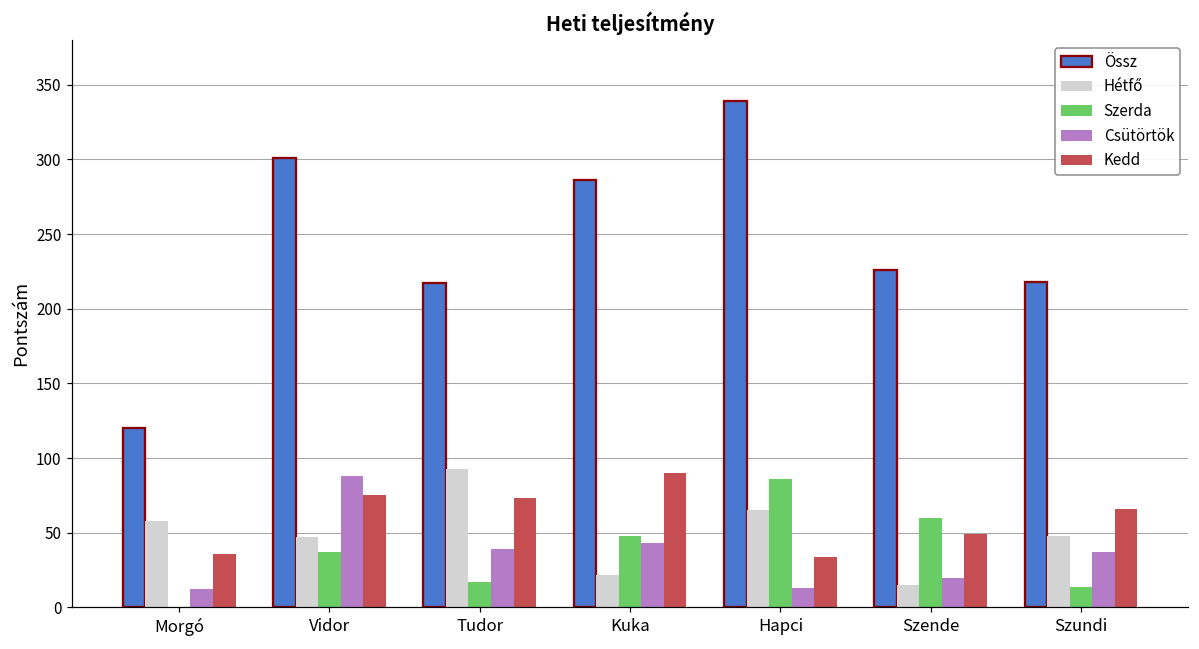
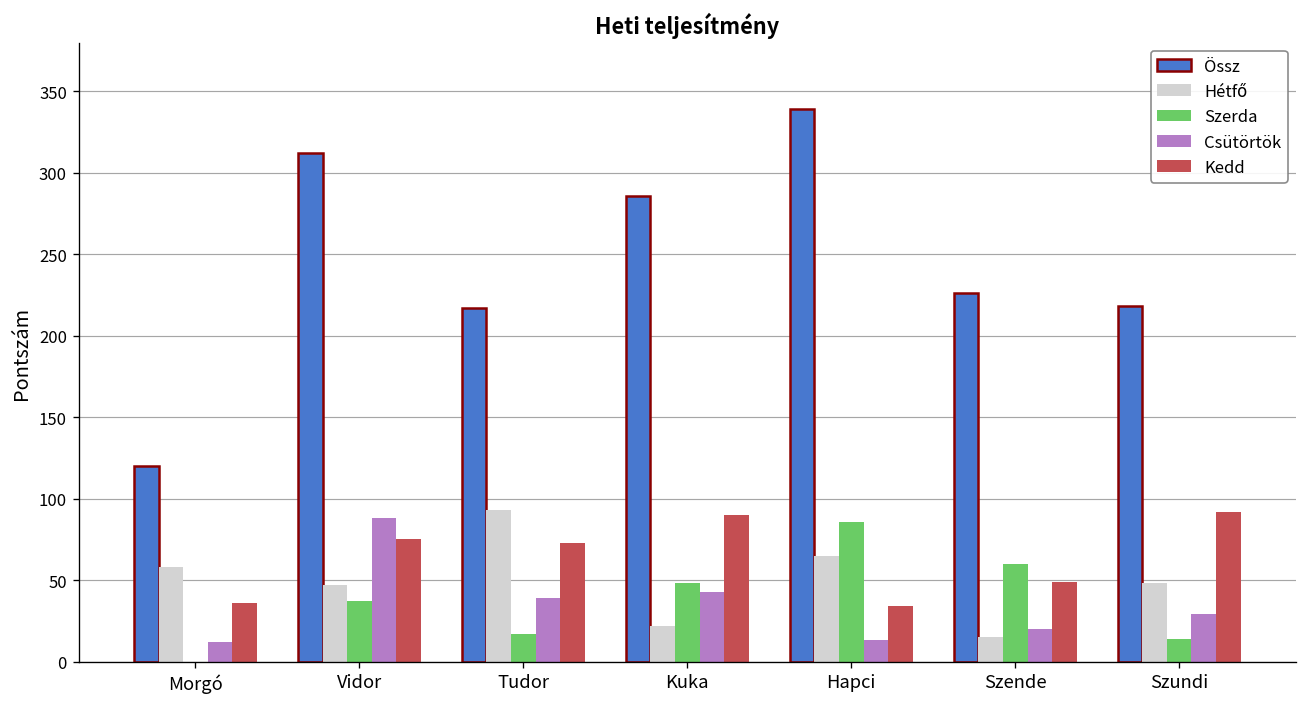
Össz, Vidor: 301 -> 312
Csütörtök, Szundi: 37 -> 29
Kedd, Szundi: 66 -> 92
